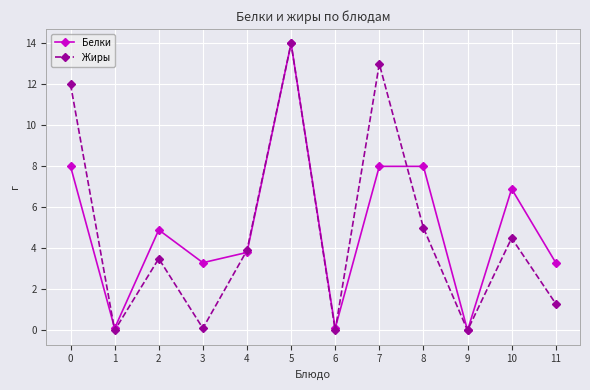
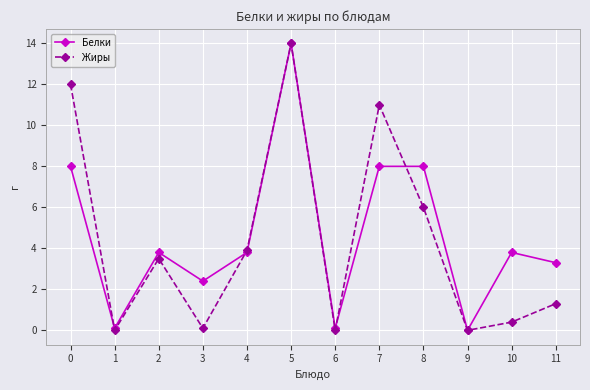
Белки, 2: 4.9 -> 3.8
Белки, 3: 3.3 -> 2.4
Жиры, 7: 13 -> 11
Жиры, 8: 5 -> 6
Белки, 10: 6.9 -> 3.8
Жиры, 10: 4.5 -> 0.4
